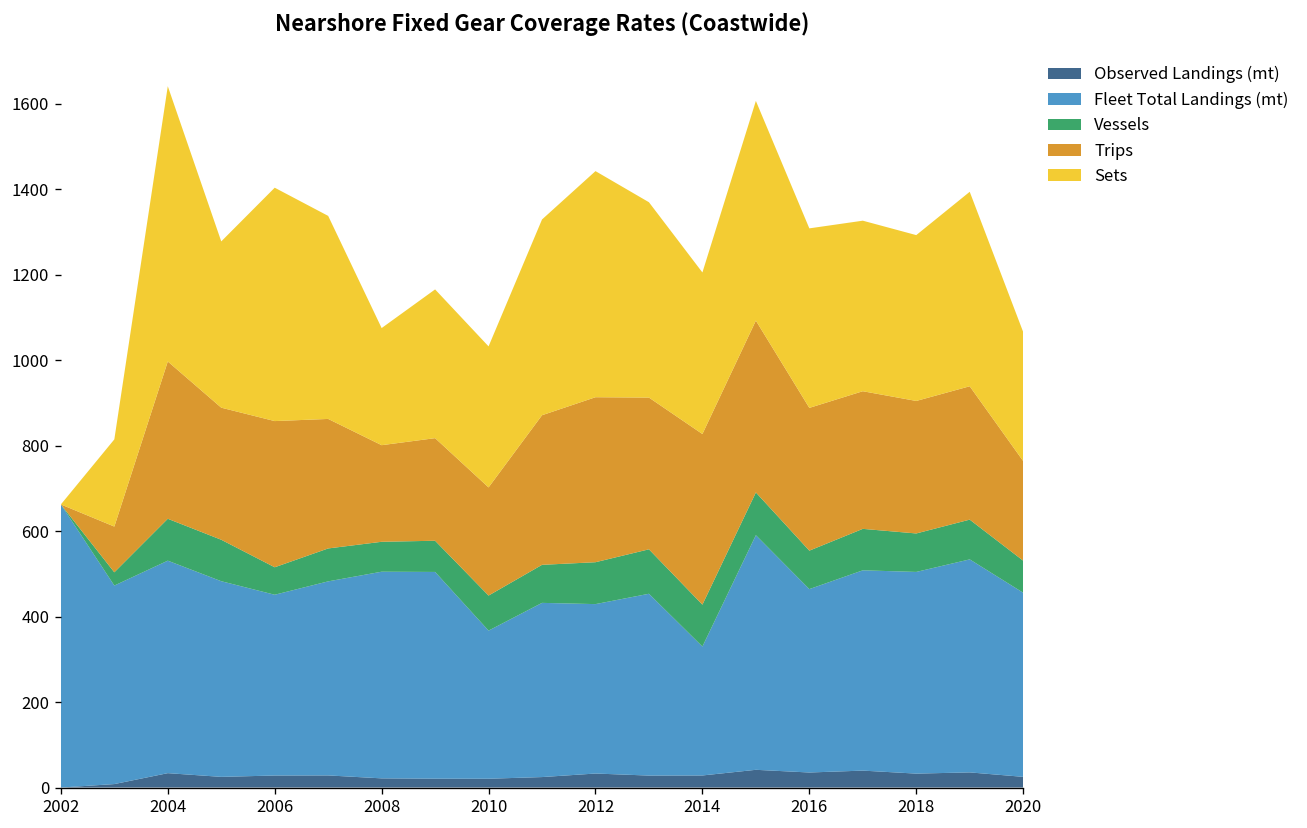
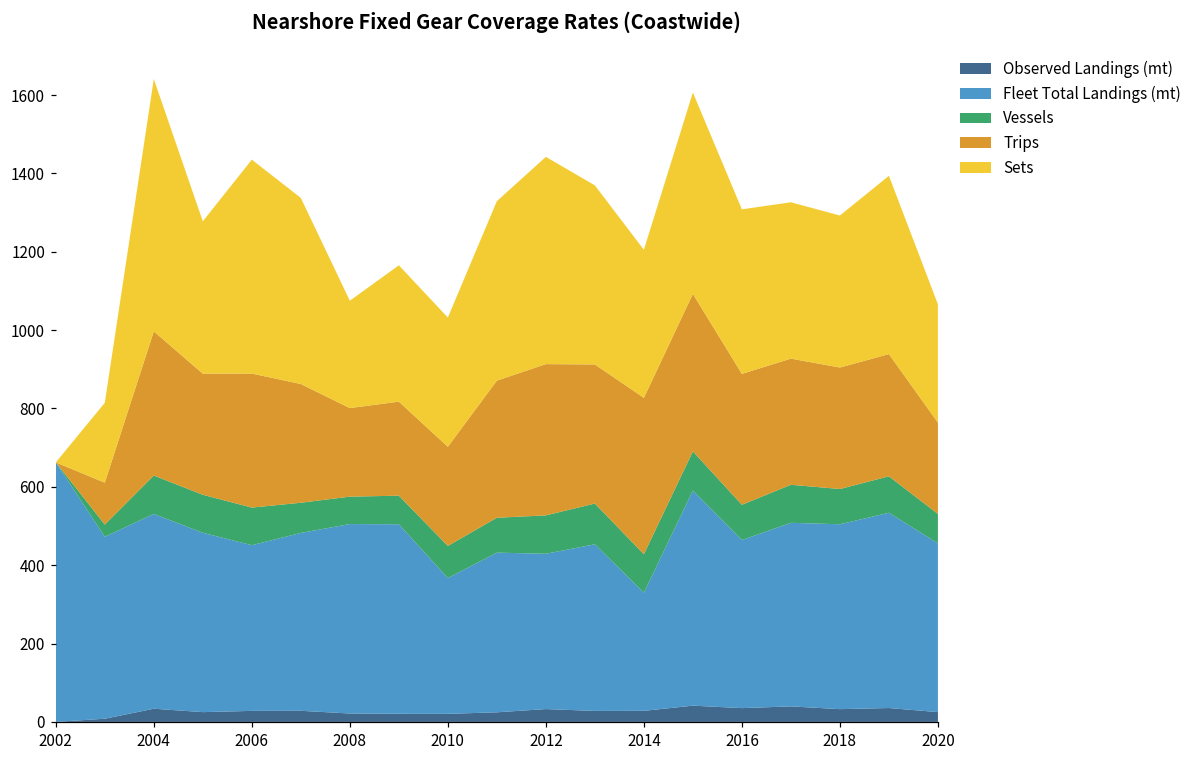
Vessels, 2006: 60 -> 100
